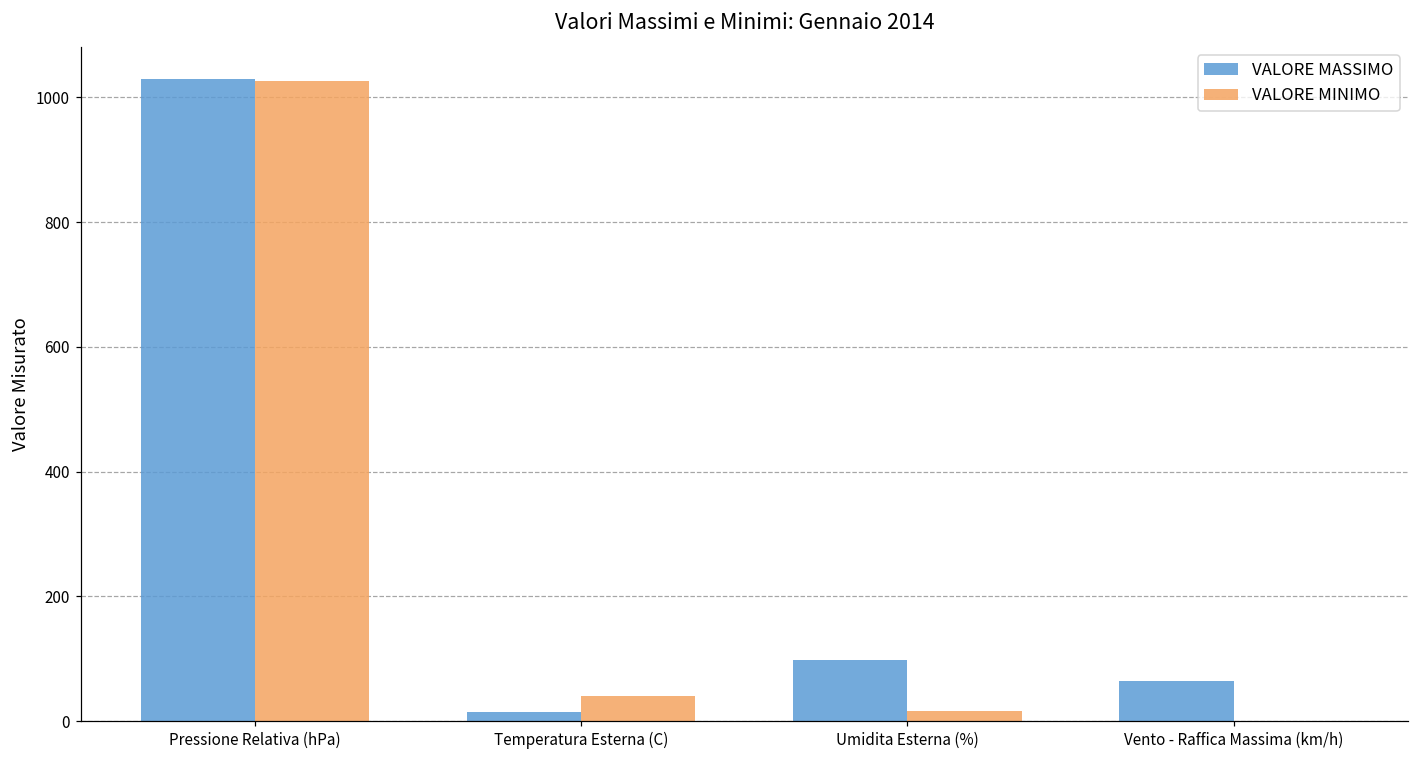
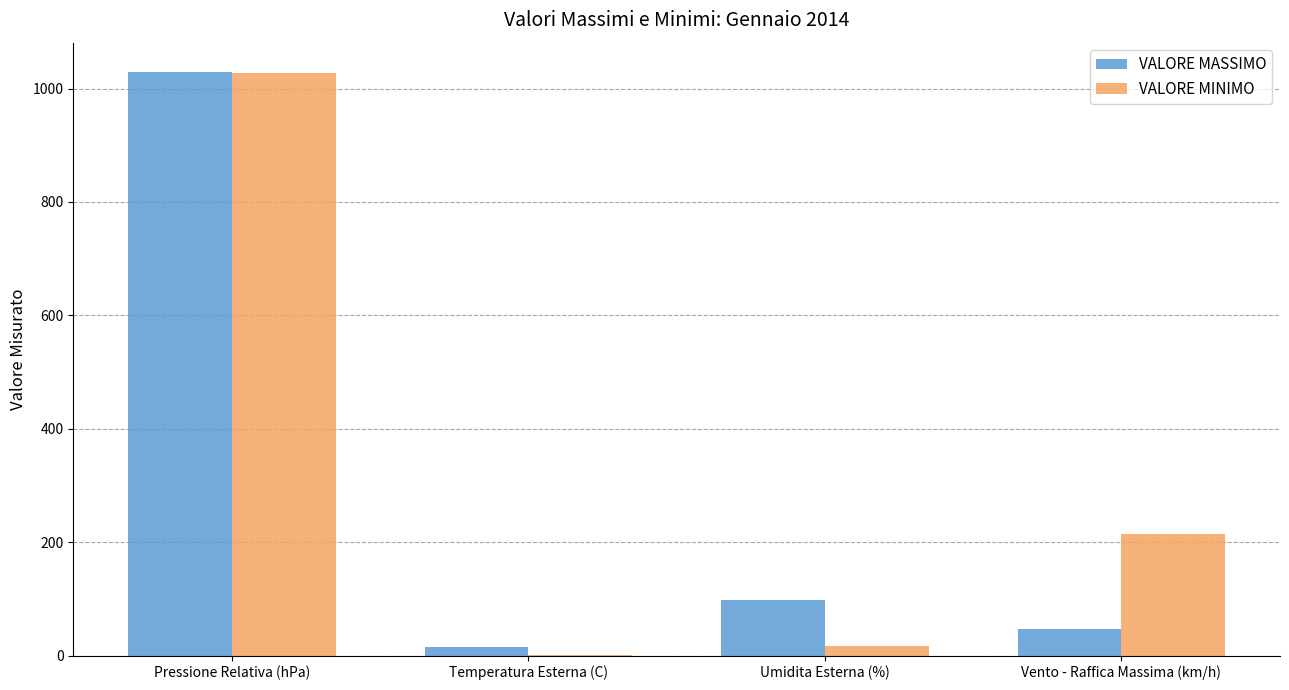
VALORE MINIMO, Temperatura Esterna (C): 40 -> 0
VALORE MASSIMO, Vento - Raffica Massima (km/h): 60 -> 50
VALORE MINIMO, Vento - Raffica Massima (km/h): 0 -> 220
